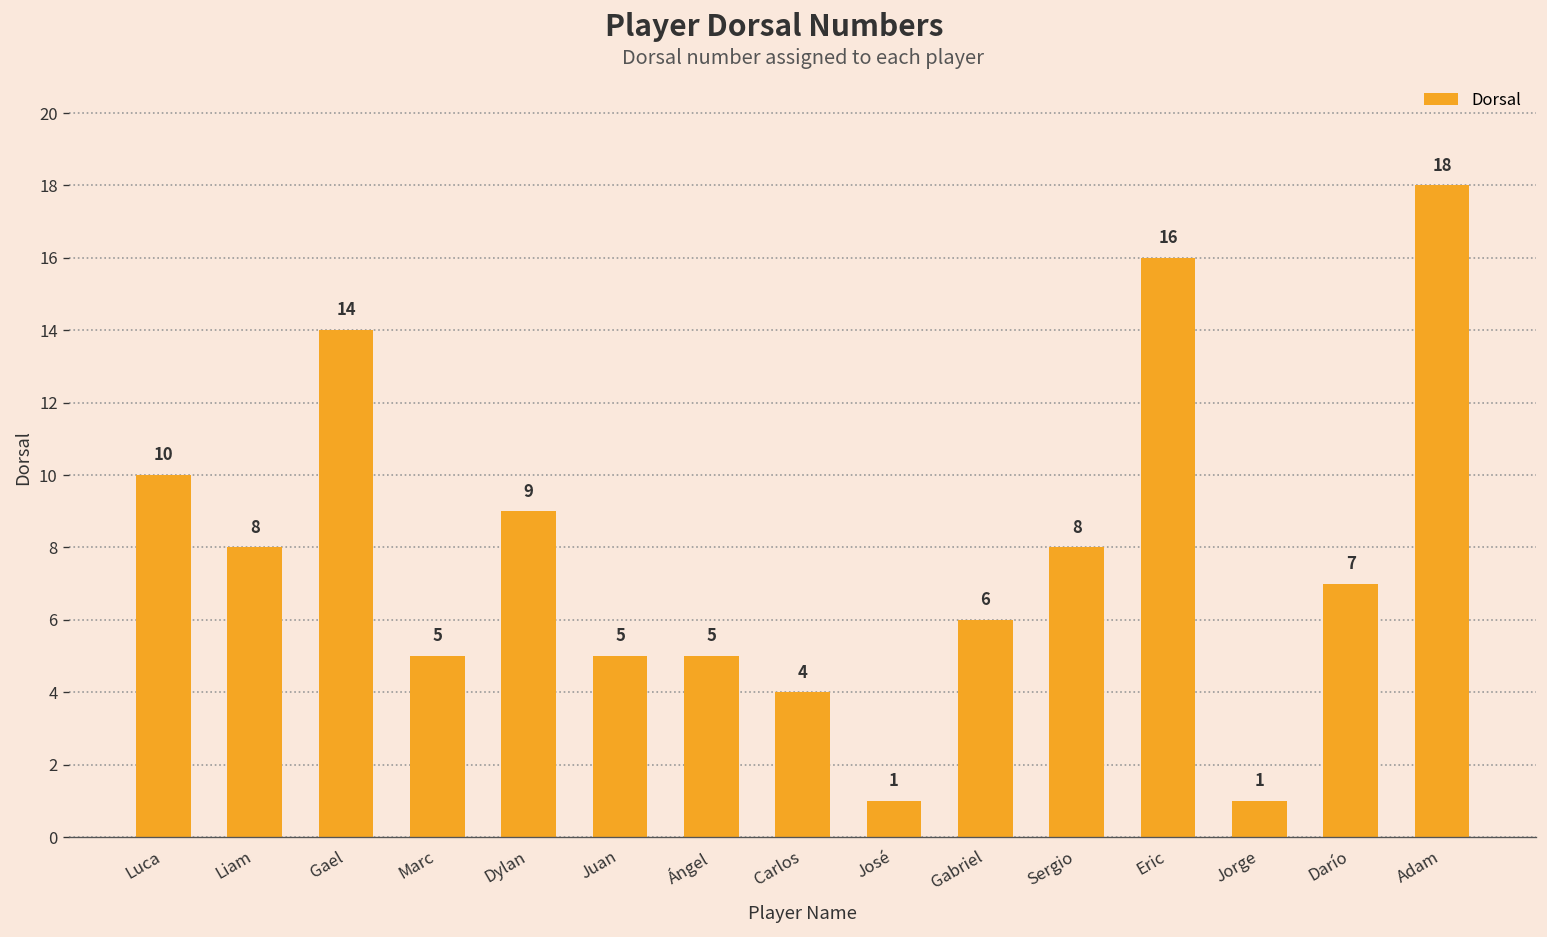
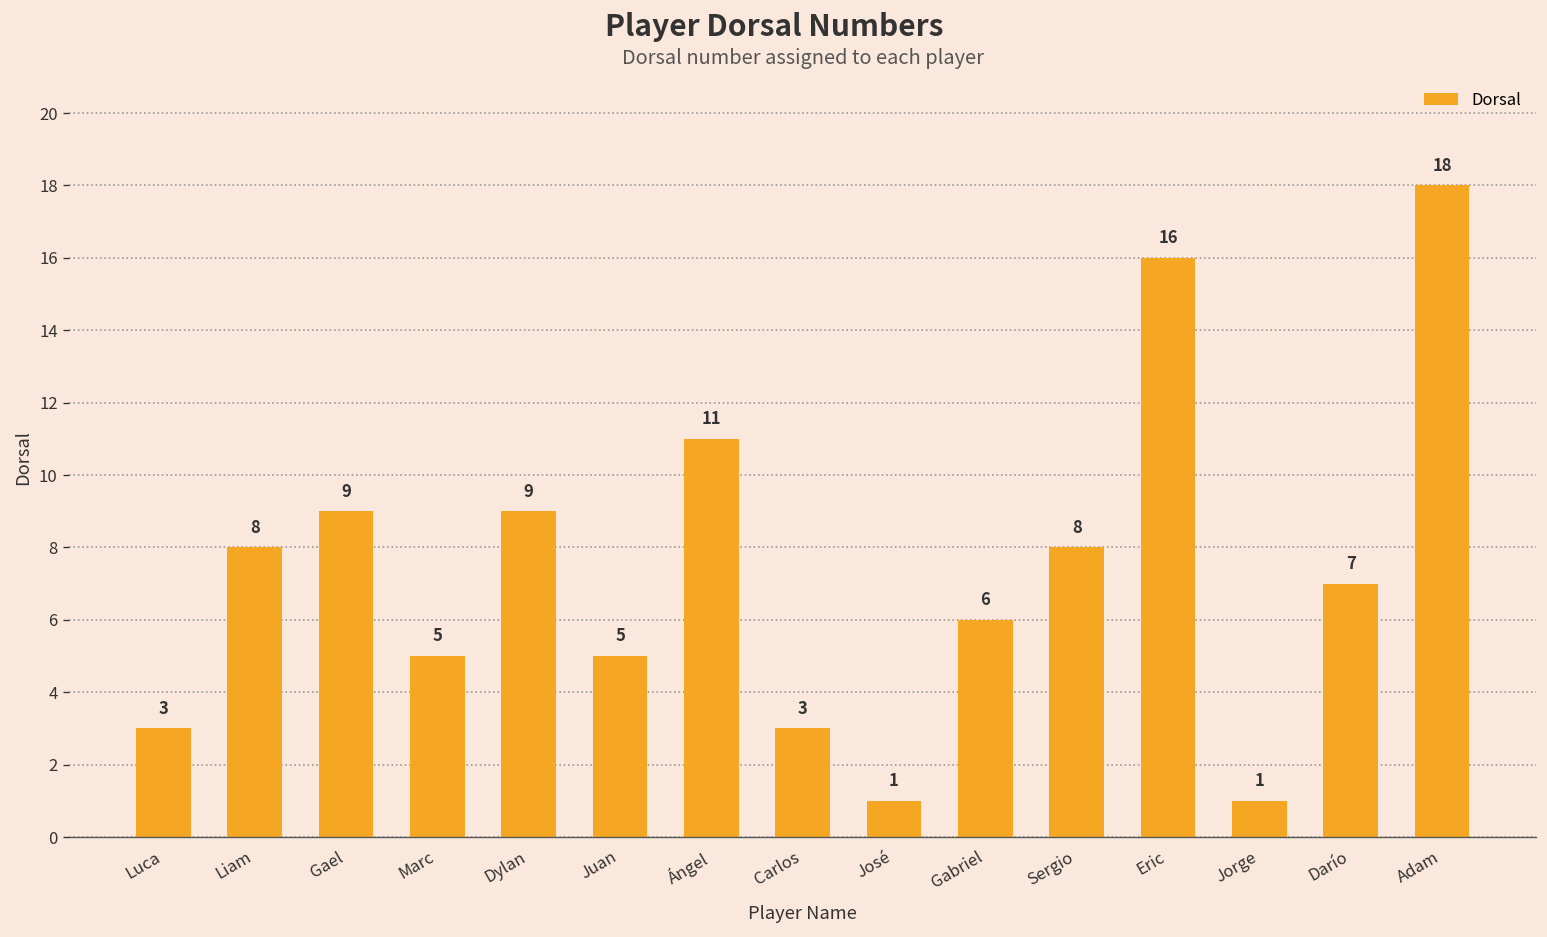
Luca: 10 -> 3
Gael: 14 -> 9
Ángel: 5 -> 11
Carlos: 4 -> 3
